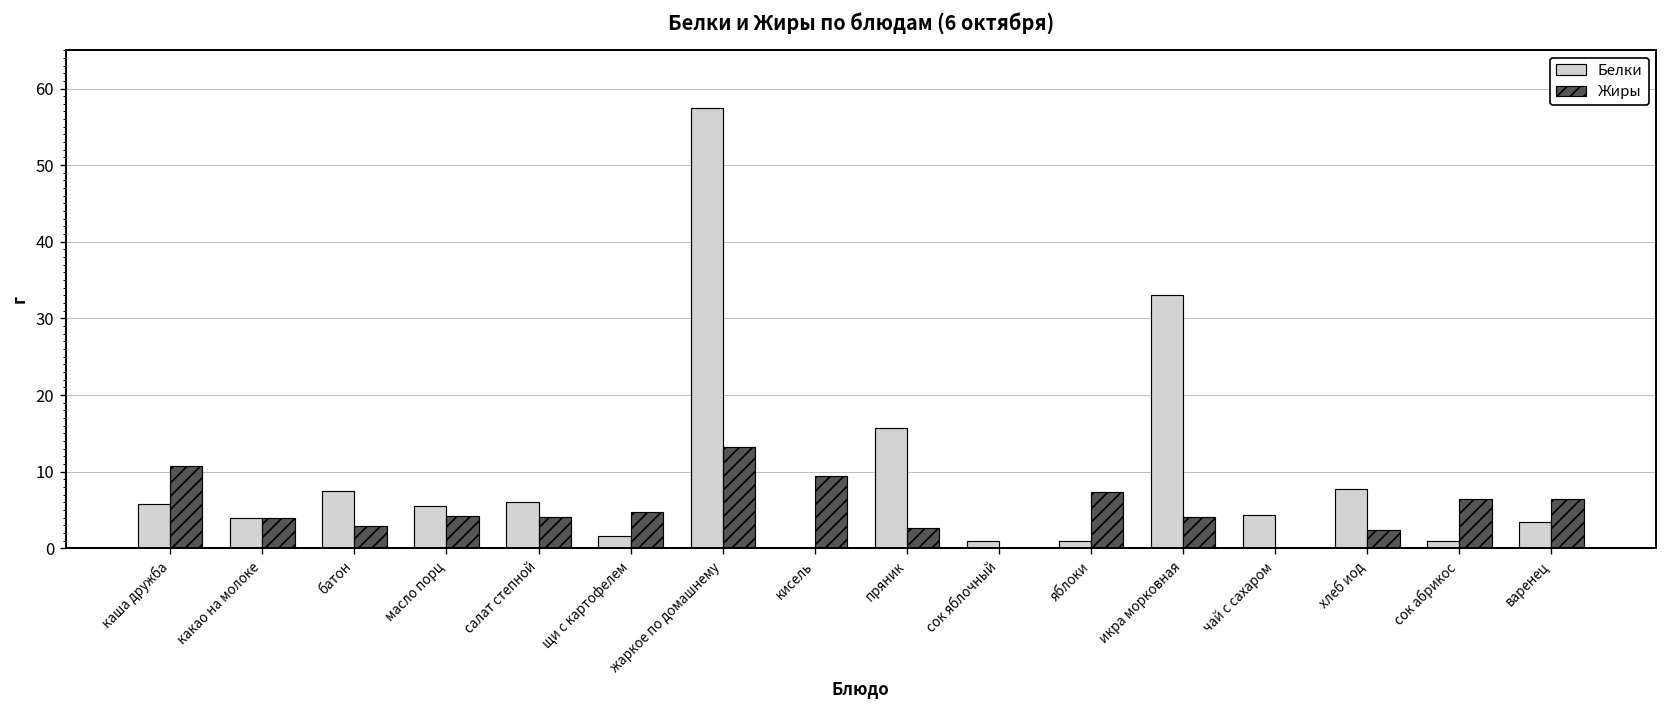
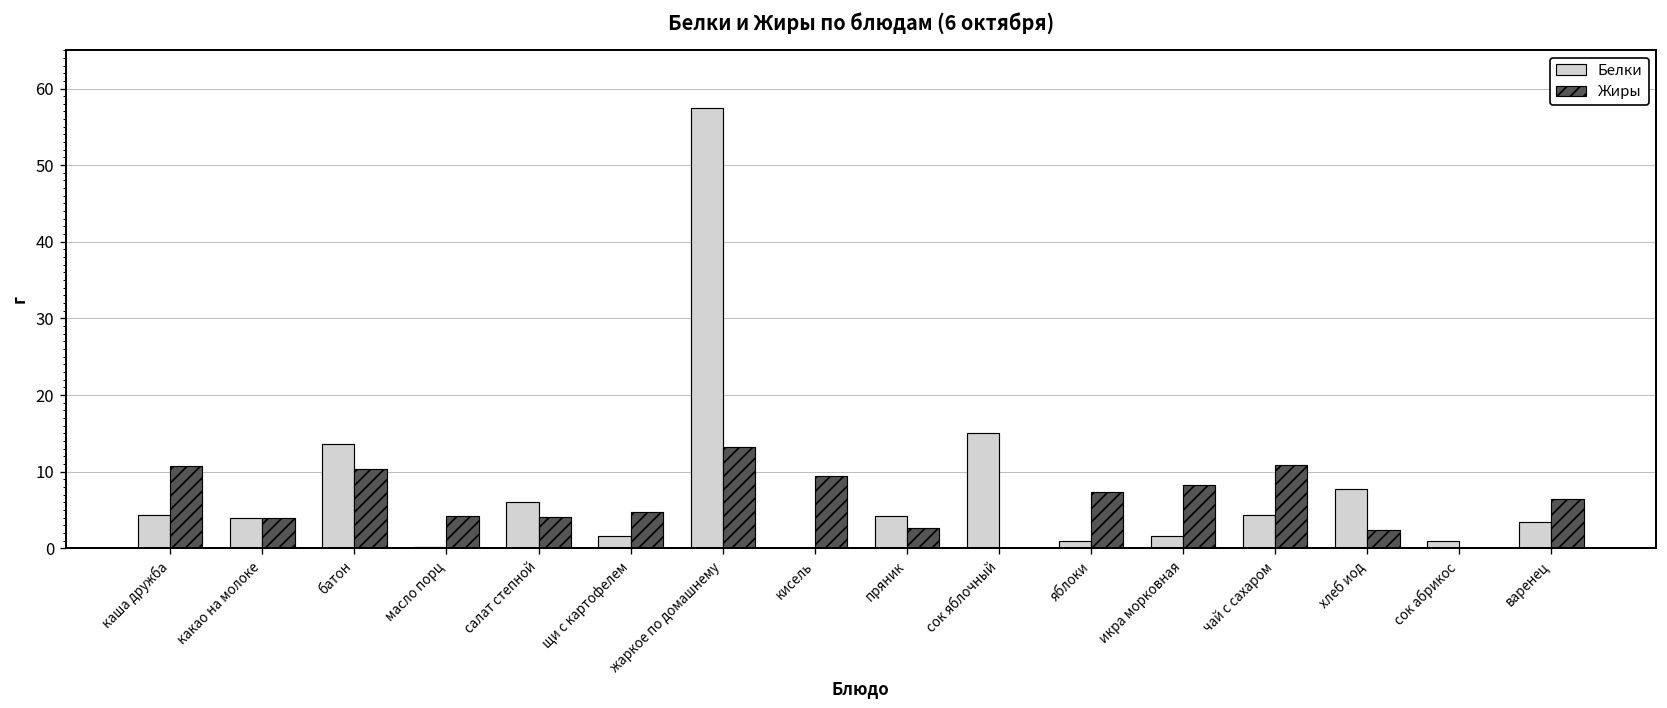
Белки, каша дружба: 6 -> 4
Белки, батон: 8 -> 14
Жиры, батон: 3 -> 10
Белки, масло порц: 5 -> 0
Белки, пряник: 16 -> 4
Белки, сок яблочный: 1 -> 15
Белки, икра морковная: 33 -> 2
Жиры, икра морковная: 4 -> 8
Жиры, чай с сахаром: 0 -> 11
Жиры, сок абрикос: 6 -> 0
